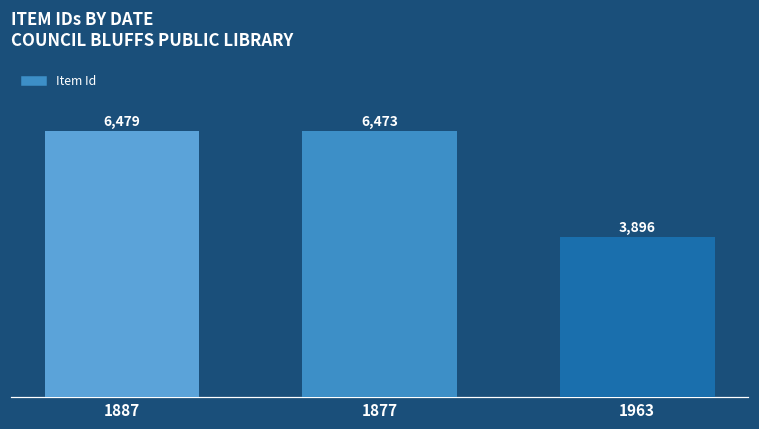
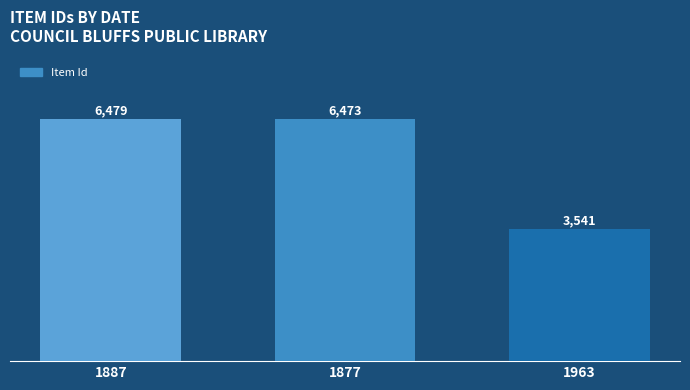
1963: 3,896 -> 3,541
